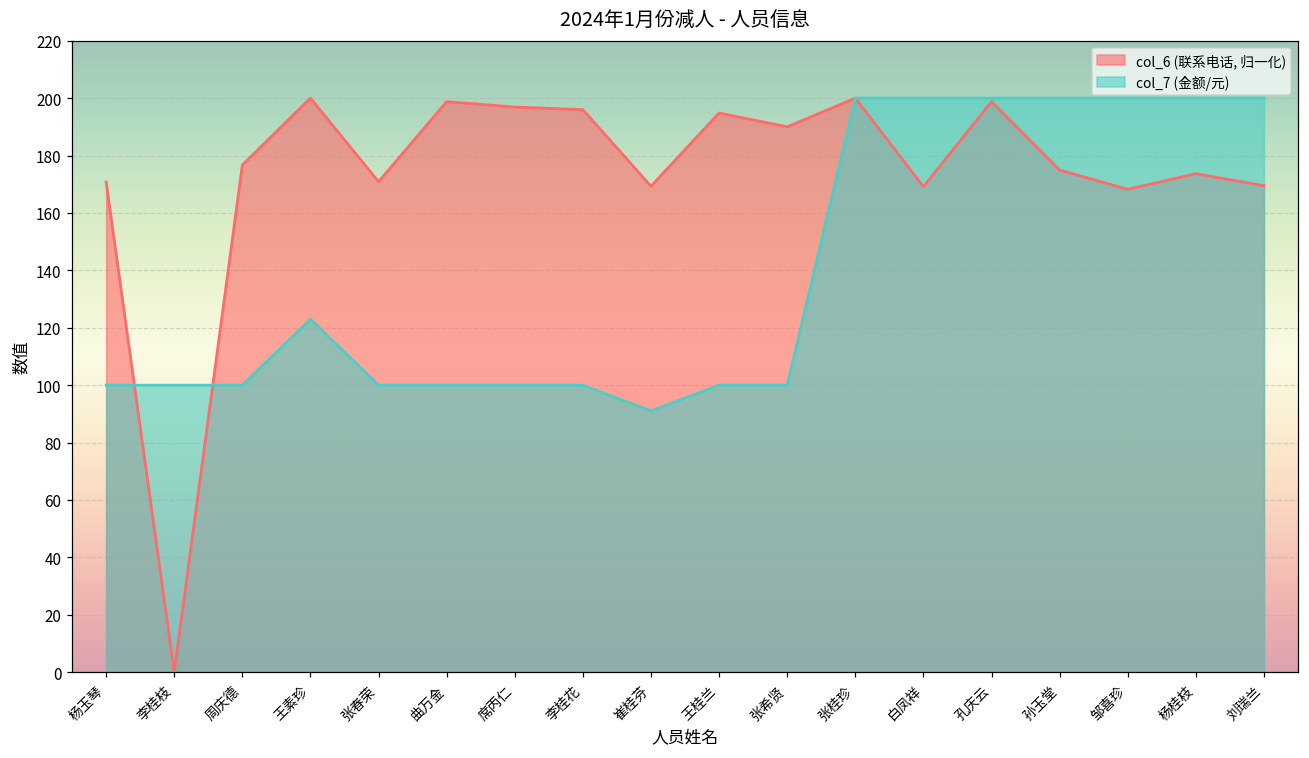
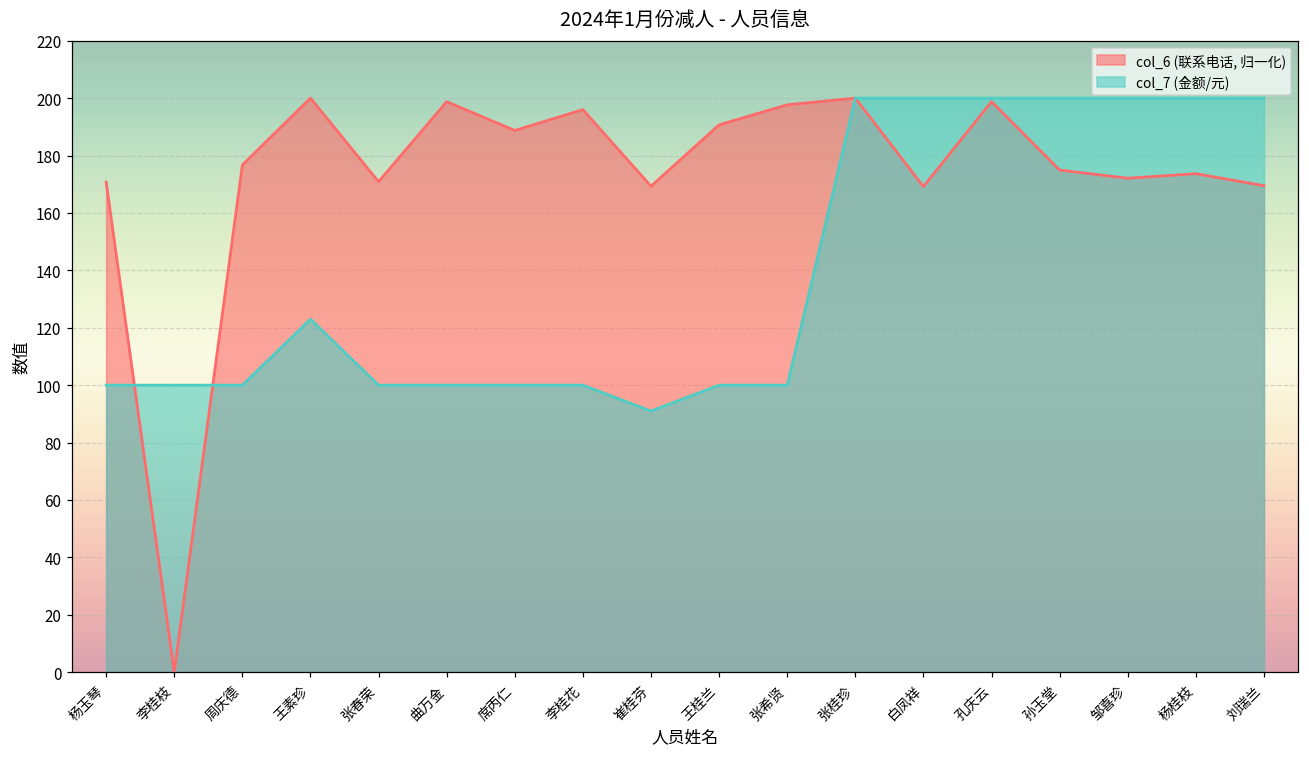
col_6 (联系电话, 归一化), 席丙仁: 197 -> 189
col_6 (联系电话, 归一化), 王桂兰: 195 -> 191
col_6 (联系电话, 归一化), 张希贤: 190 -> 198
col_6 (联系电话, 归一化), 邹喜珍: 168 -> 172
